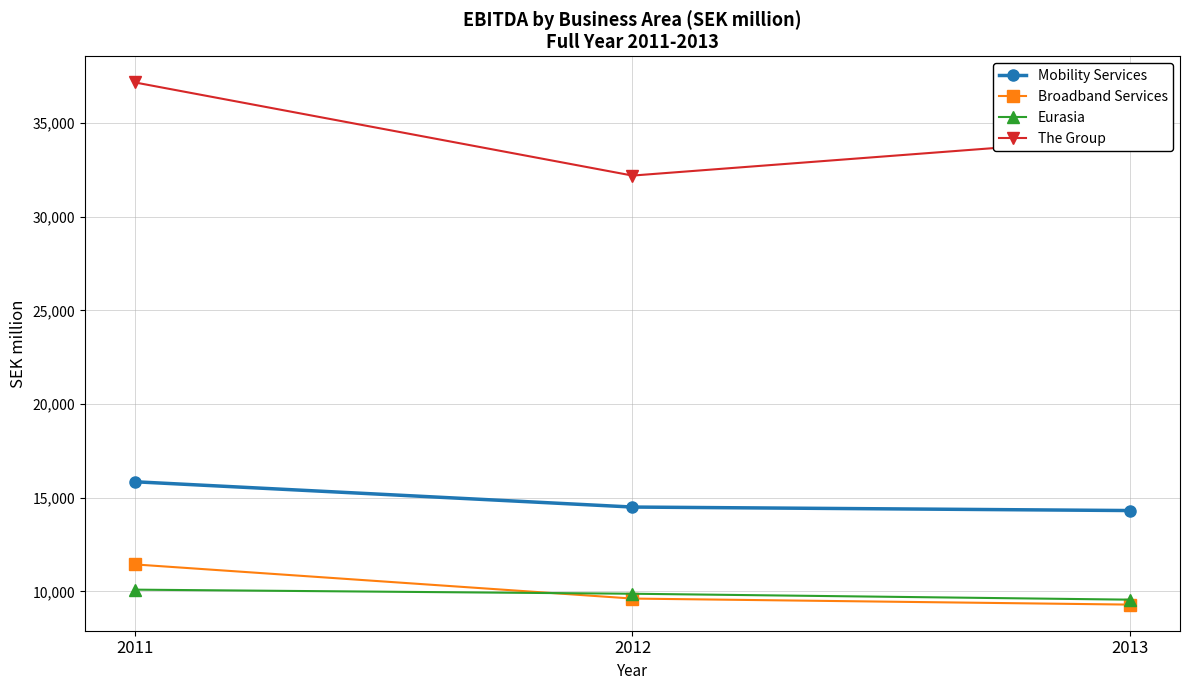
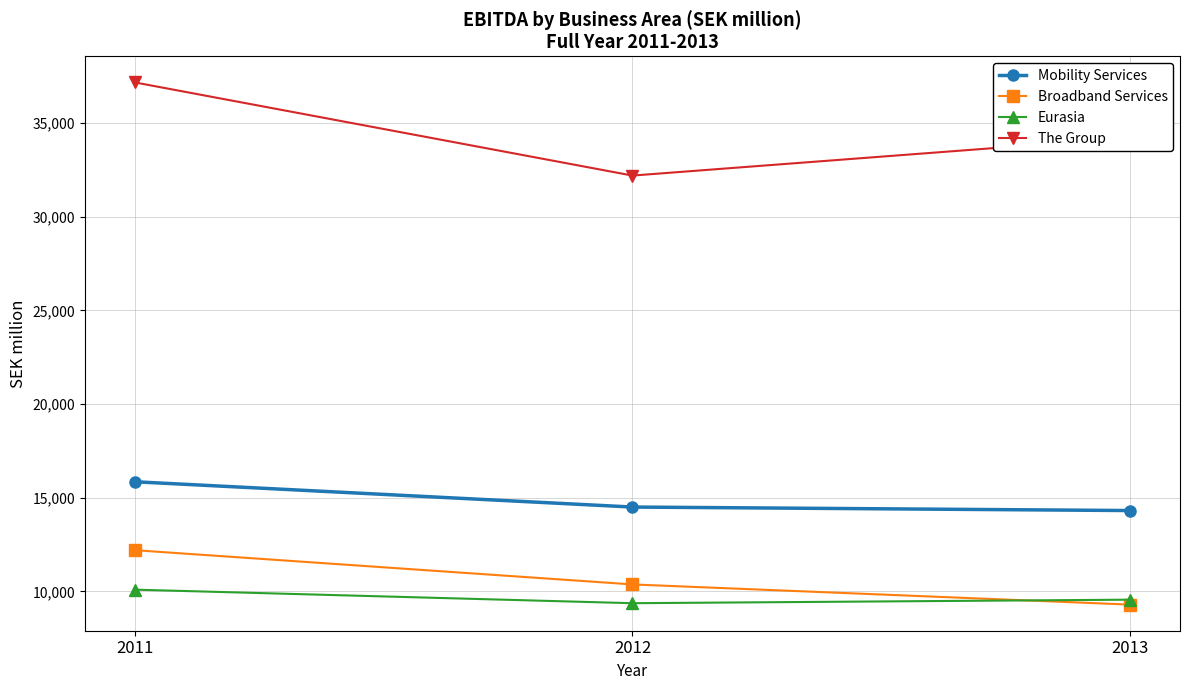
Broadband Services, 2011: 11,400 -> 12,200
Broadband Services, 2012: 9,600 -> 10,400
Eurasia, 2012: 9,900 -> 9,400
